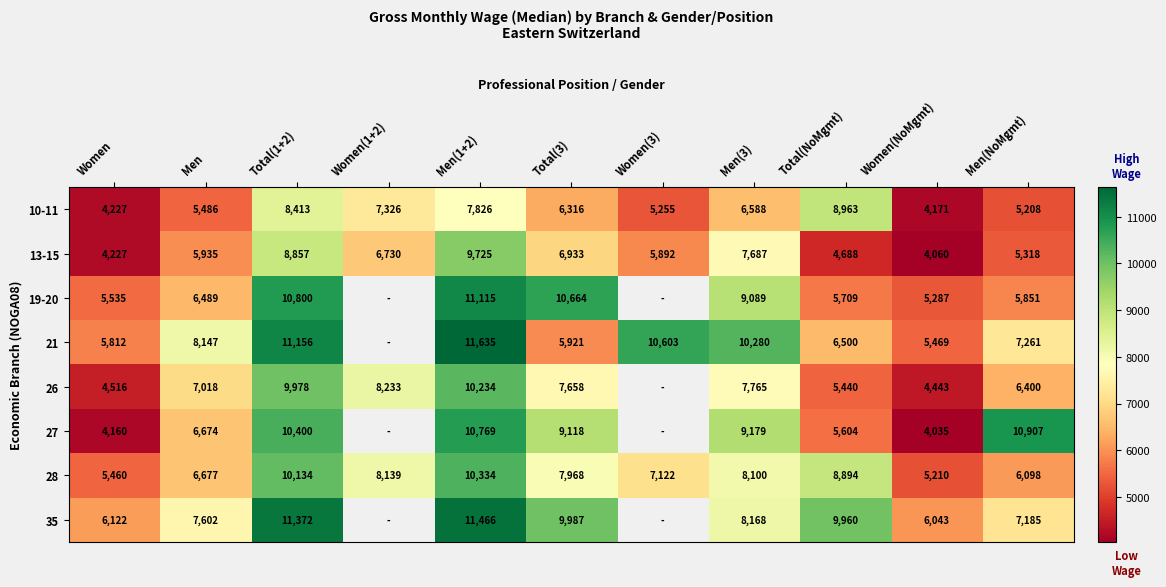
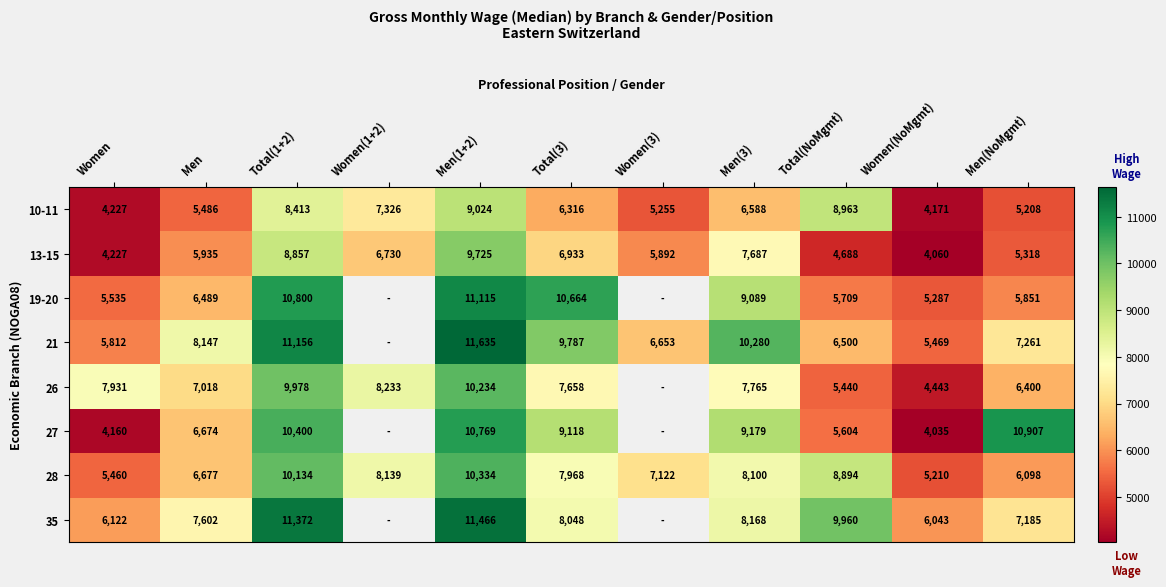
10-11, Men(1+2): 7,826 -> 9,024
21, Total(3): 5,921 -> 9,787
21, Women(3): 10,603 -> 6,653
26, Women: 4,516 -> 7,931
35, Total(3): 9,987 -> 8,048
